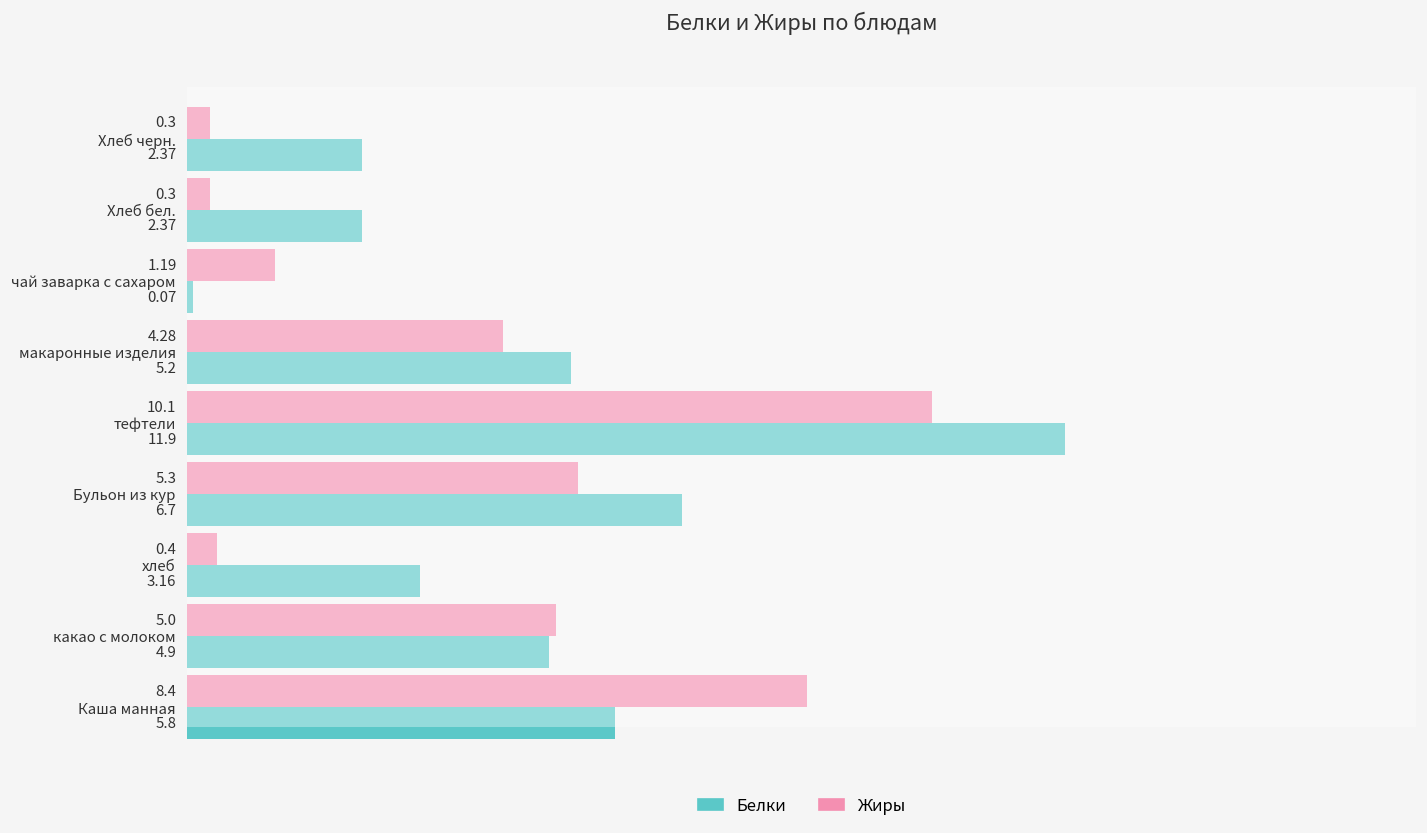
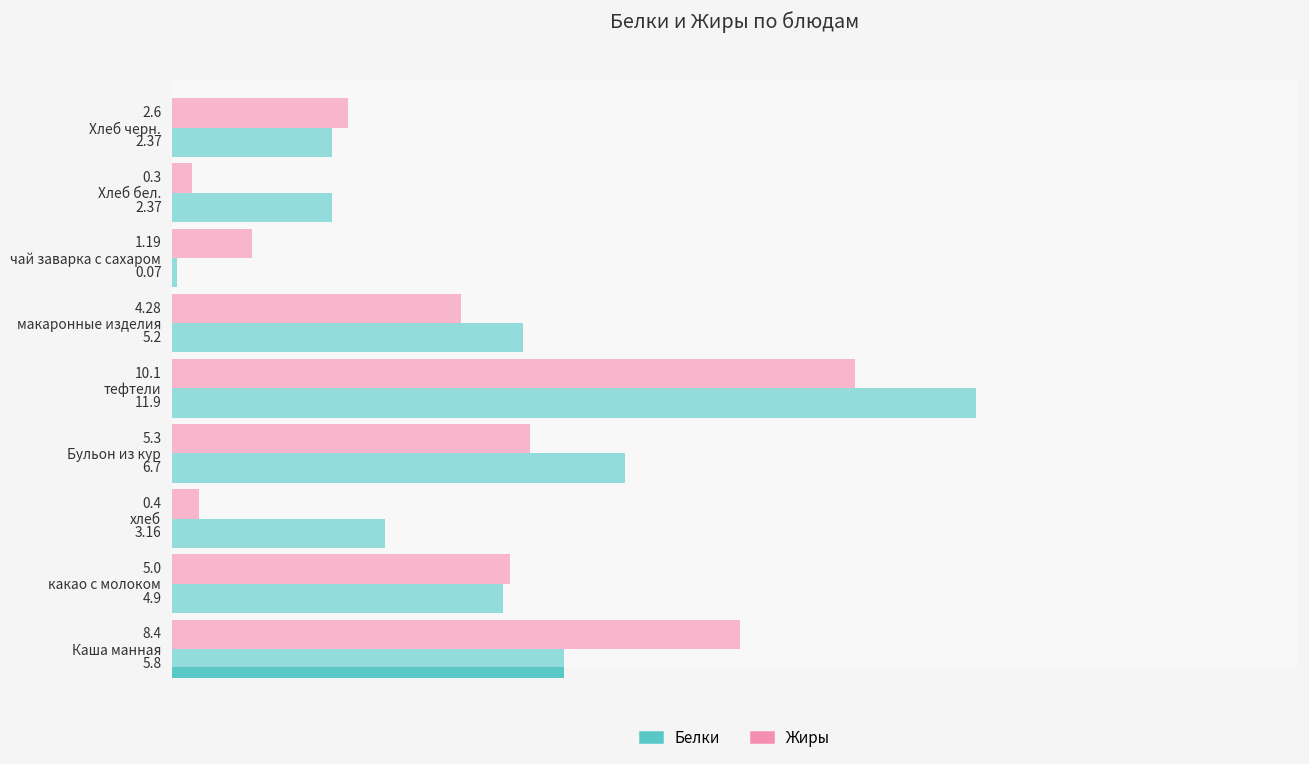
Жиры, Хлеб черн.: 0.3 -> 2.6
